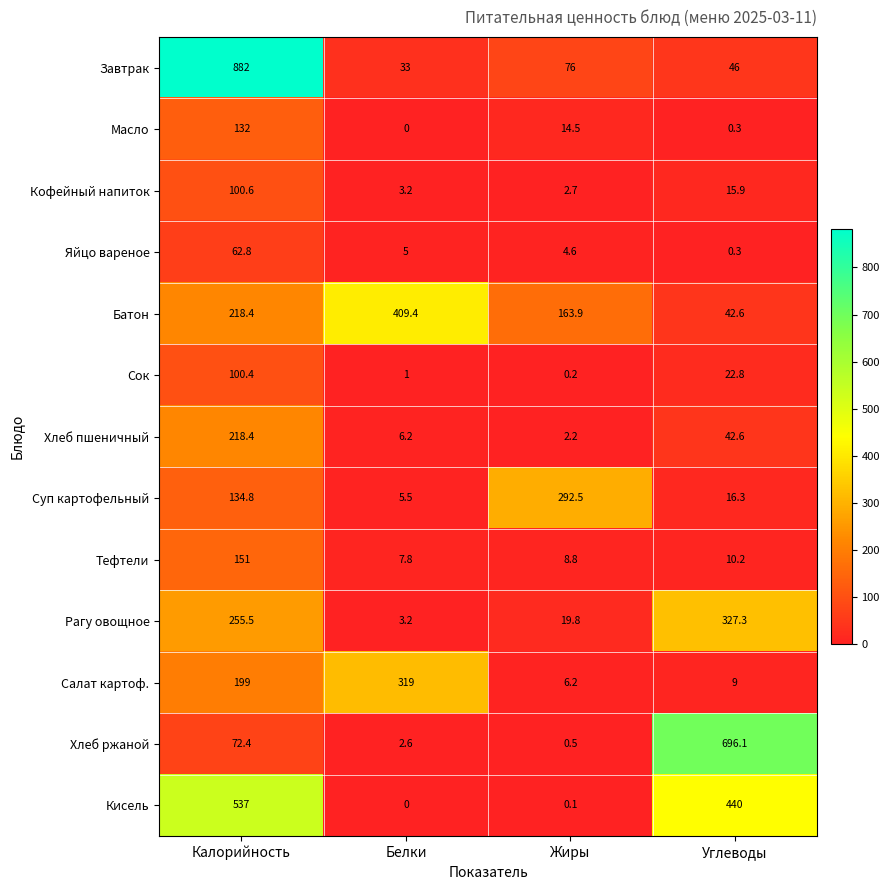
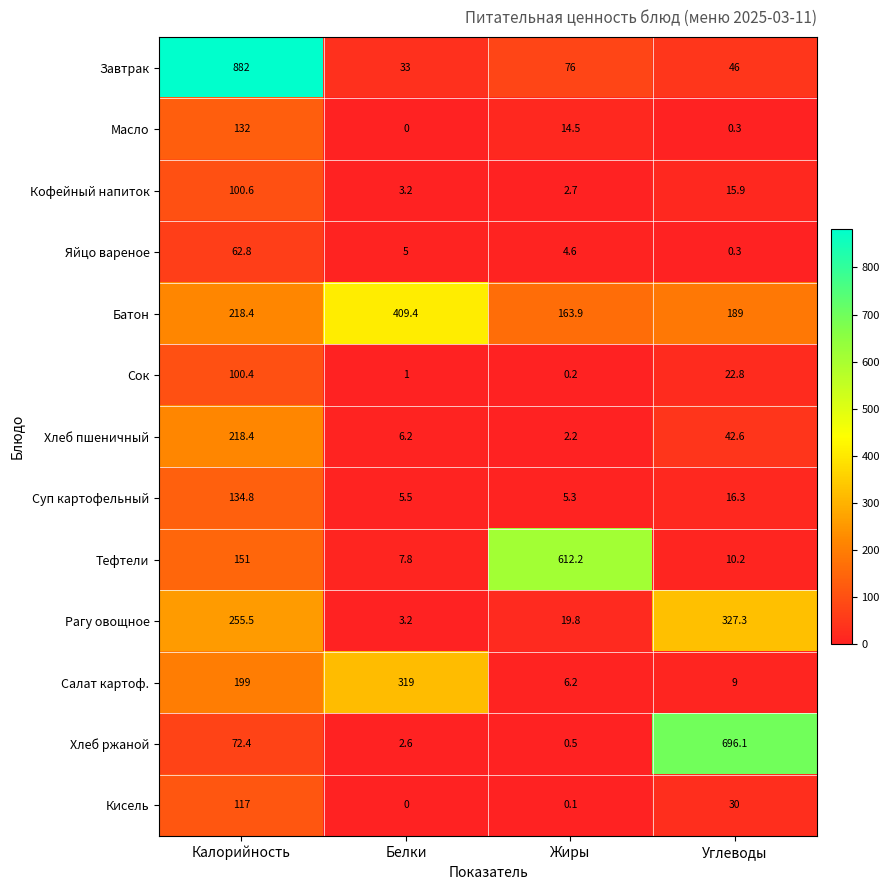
Батон, Углеводы: 42.6 -> 189
Суп картофельный, Жиры: 292.5 -> 5.3
Тефтели, Жиры: 8.8 -> 612.2
Кисель, Калорийность: 537 -> 117
Кисель, Углеводы: 440 -> 30
